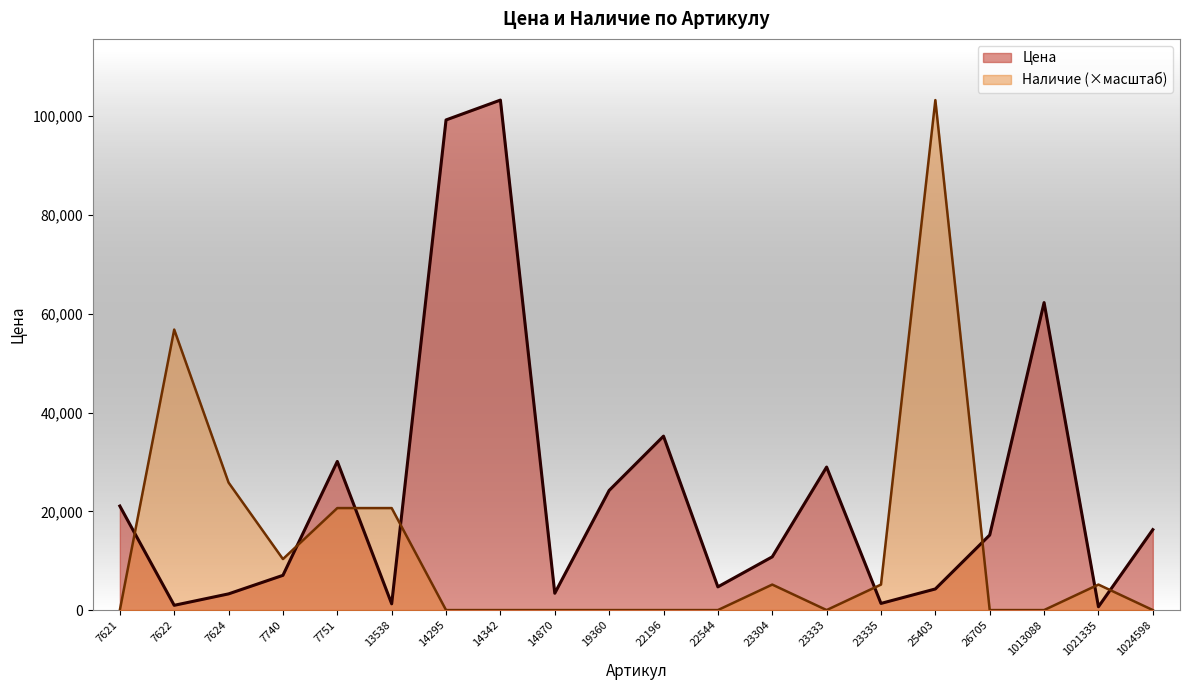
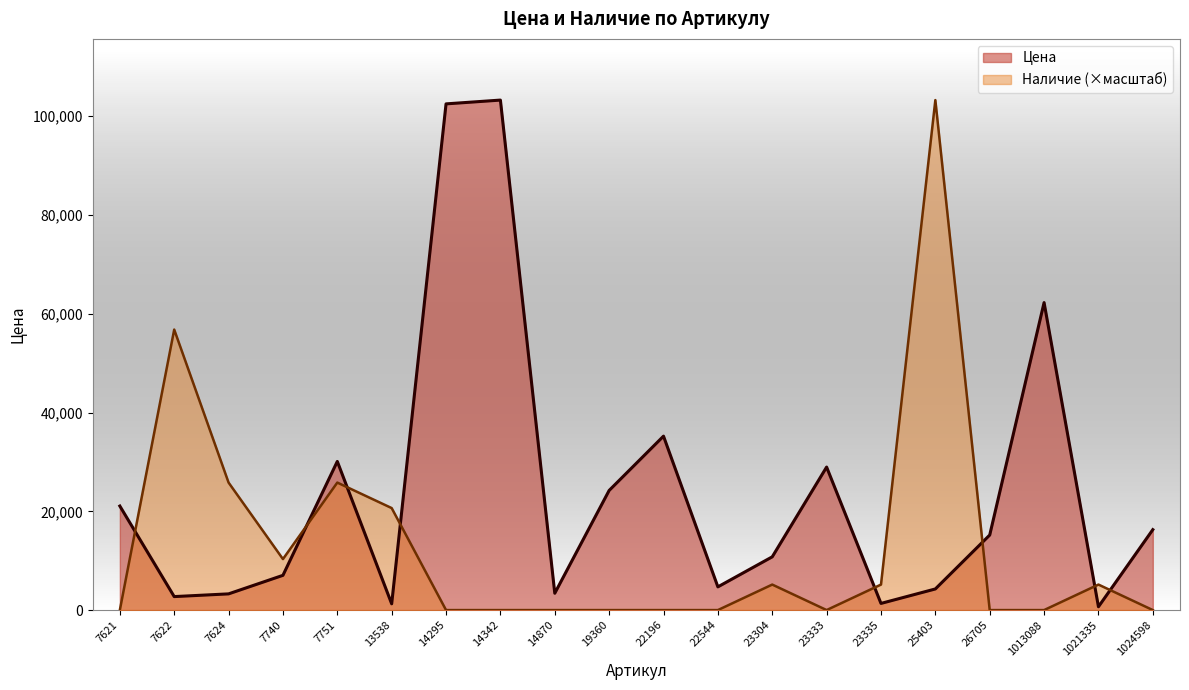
Цена, 7622: 1,000 -> 3,000
Наличие (×масштаб), 7751: 21,000 -> 26,000
Цена, 14295: 99,000 -> 103,000
